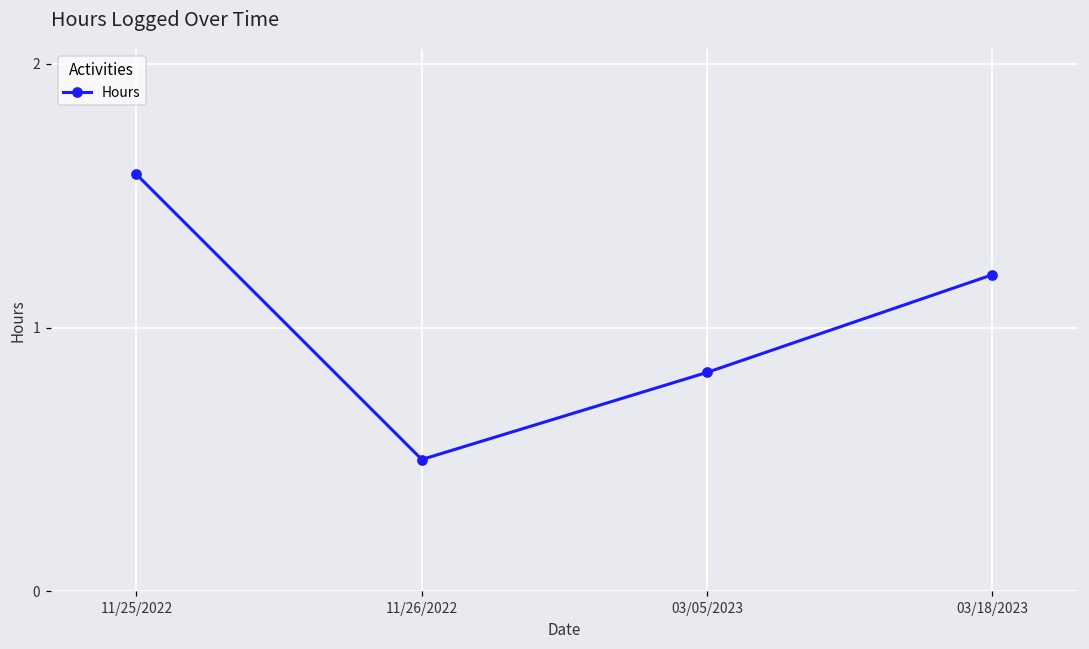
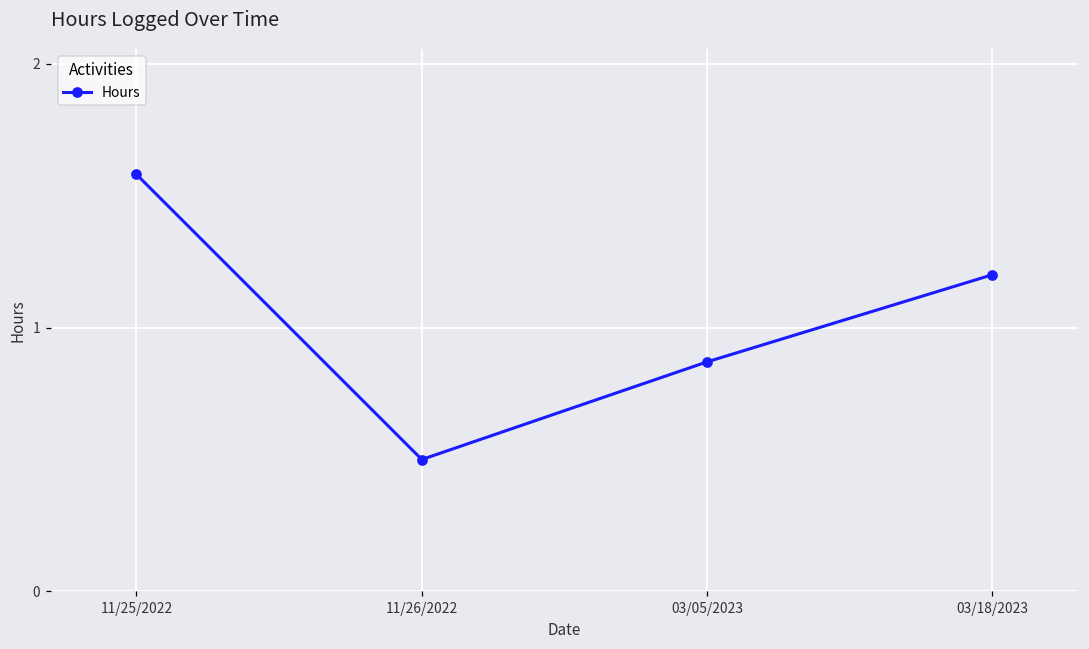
03/05/2023: 0.83 -> 0.87
